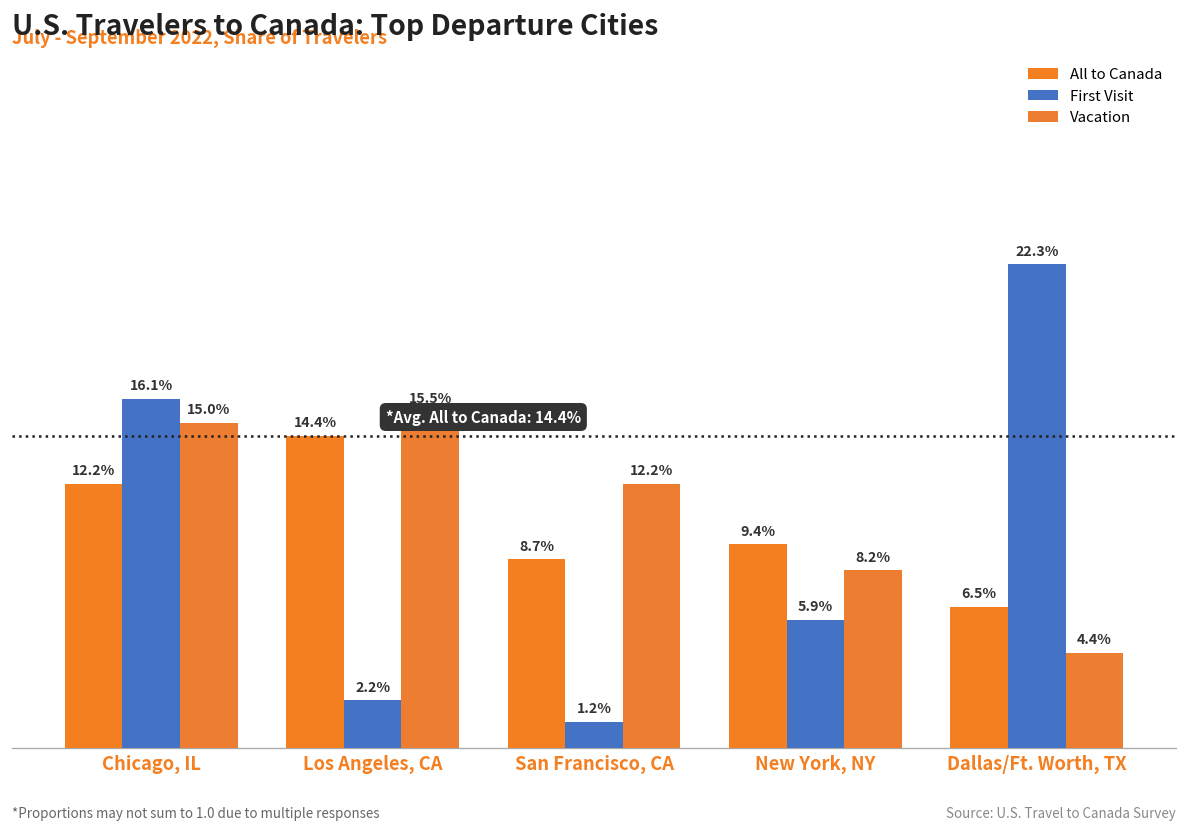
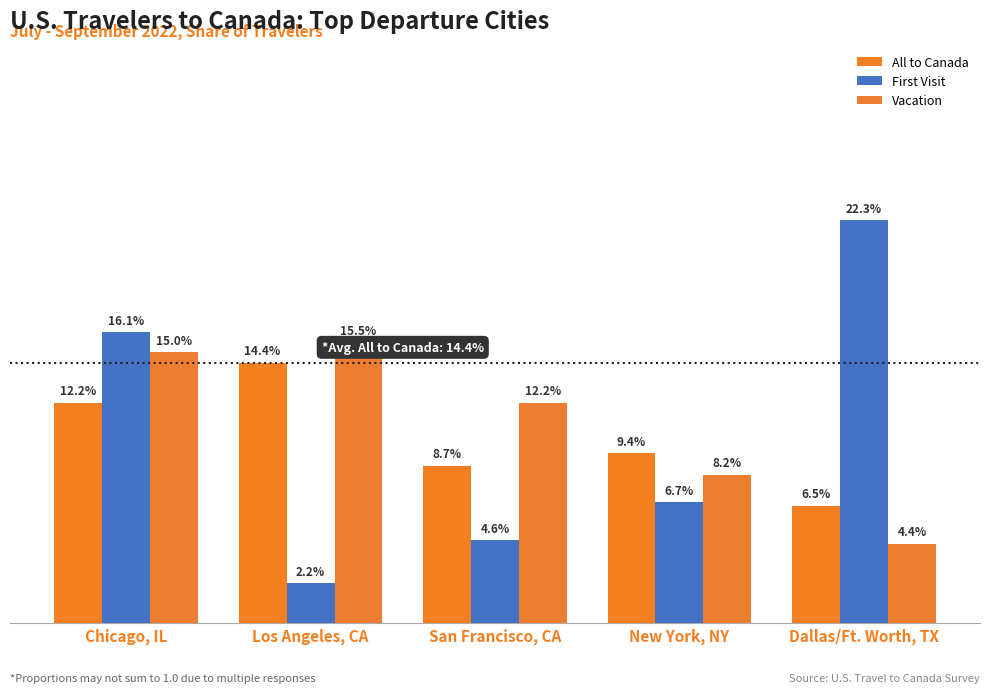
First Visit, San Francisco, CA: 1.2% -> 4.6%
First Visit, New York, NY: 5.9% -> 6.7%
